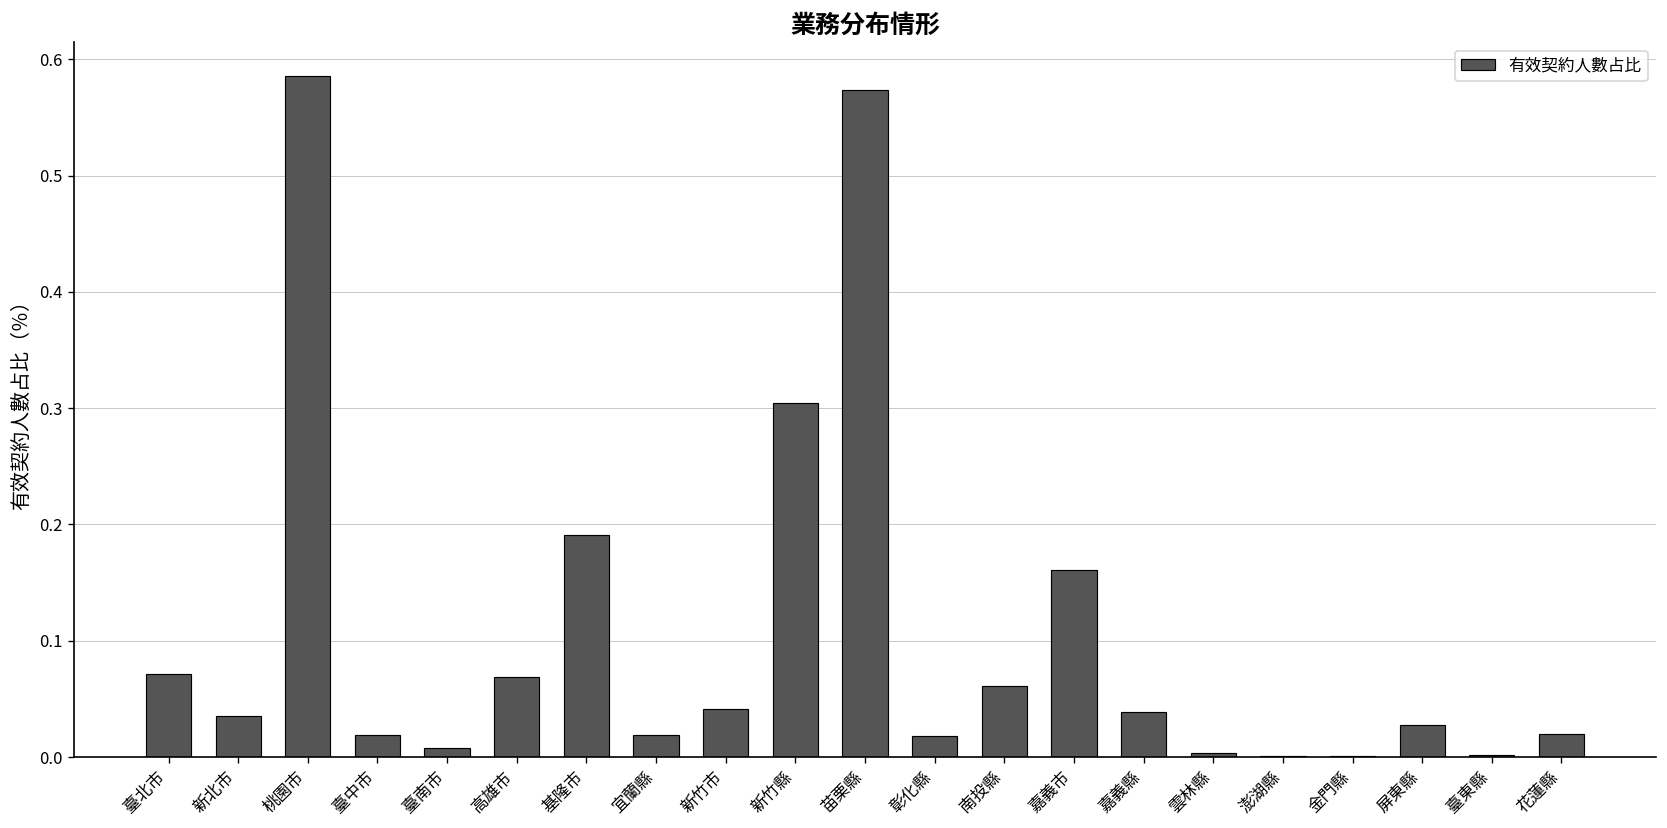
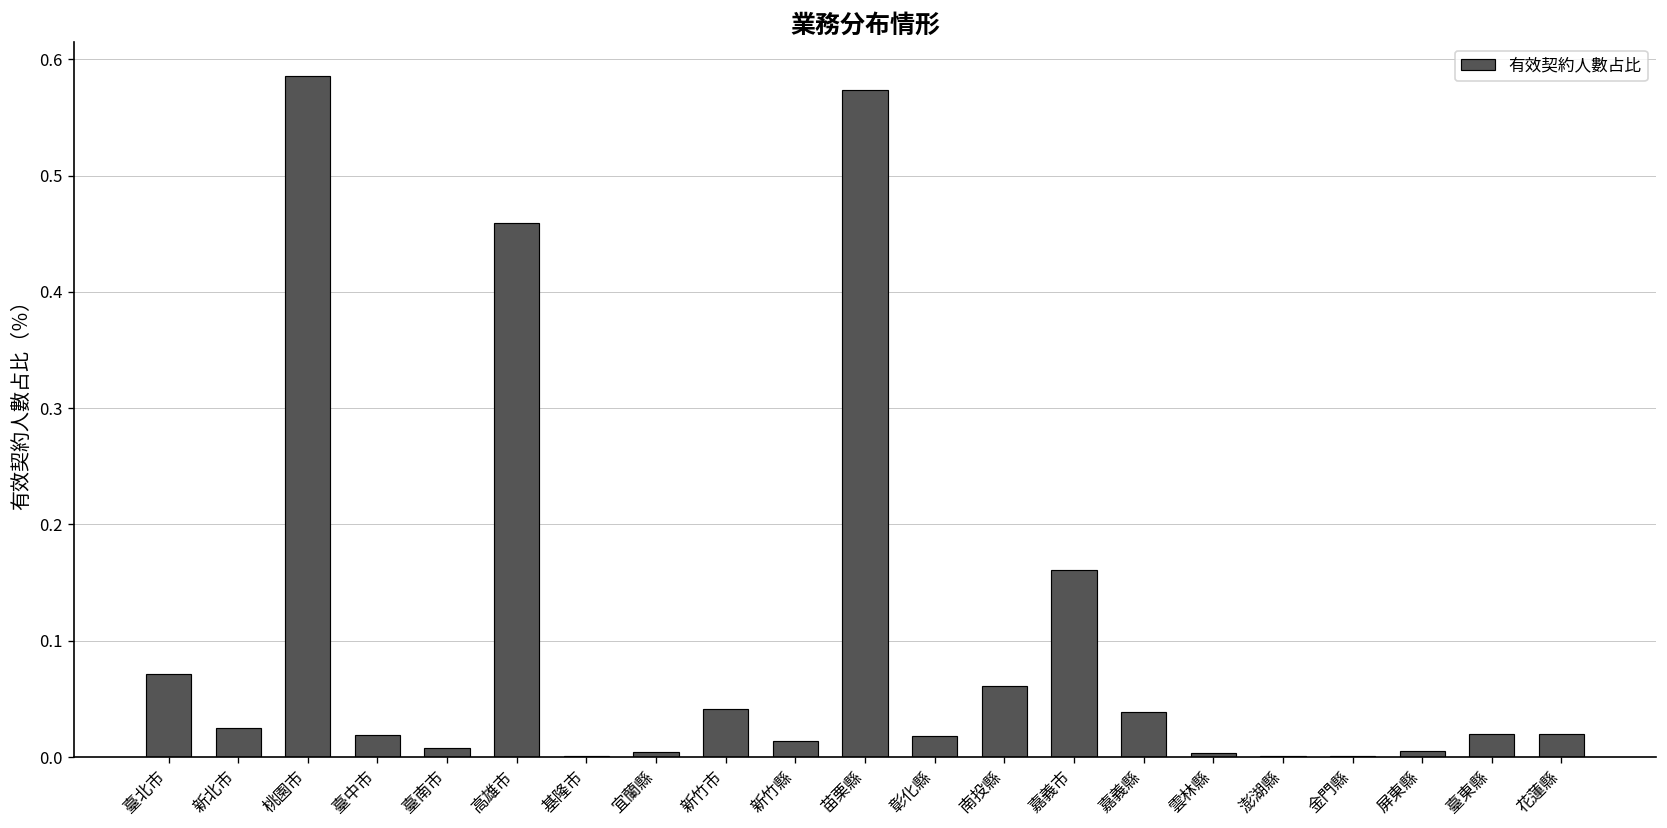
新北市: 0.04 -> 0.03
高雄市: 0.07 -> 0.46
基隆市: 0.19 -> 0.00
宜蘭縣: 0.02 -> 0.00
新竹縣: 0.30 -> 0.01
屏東縣: 0.03 -> 0.00
臺東縣: 0.00 -> 0.02
